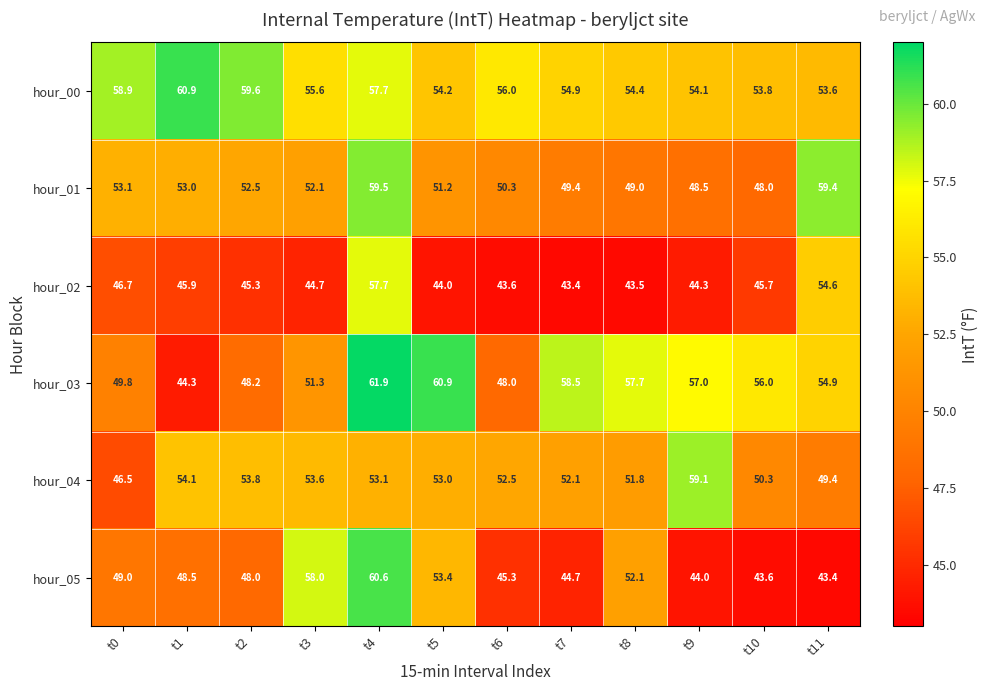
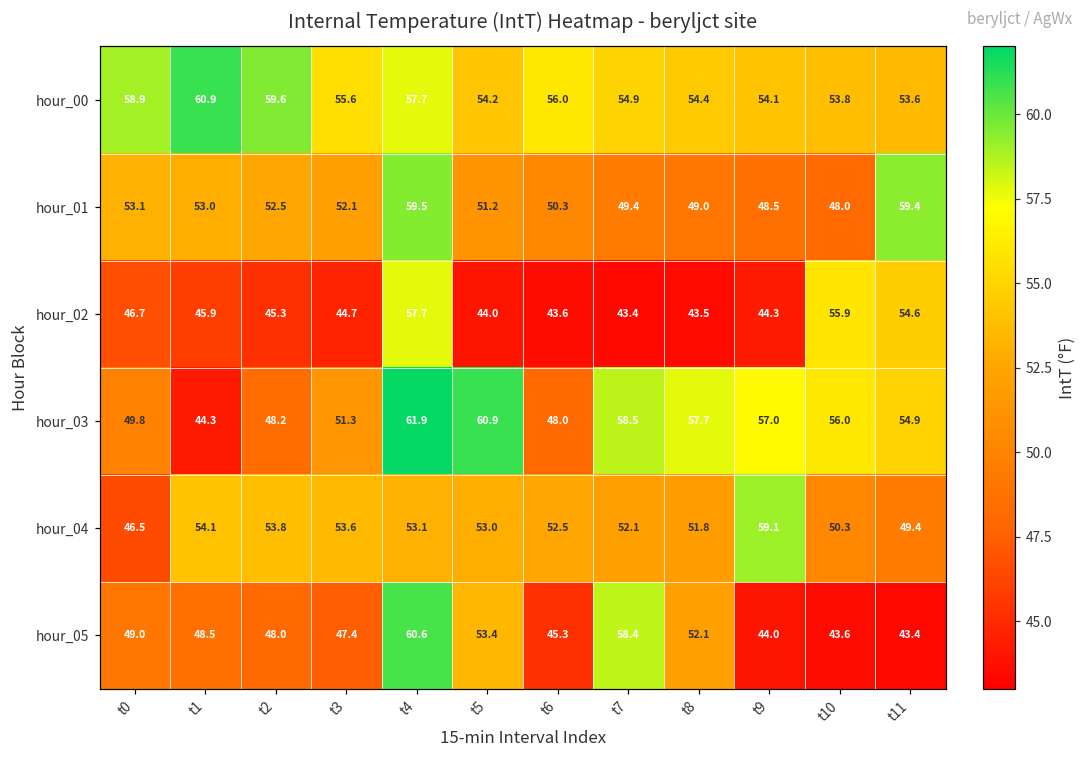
hour_02, t10: 45.7 -> 55.9
hour_05, t3: 58.0 -> 47.4
hour_05, t7: 44.7 -> 58.4
